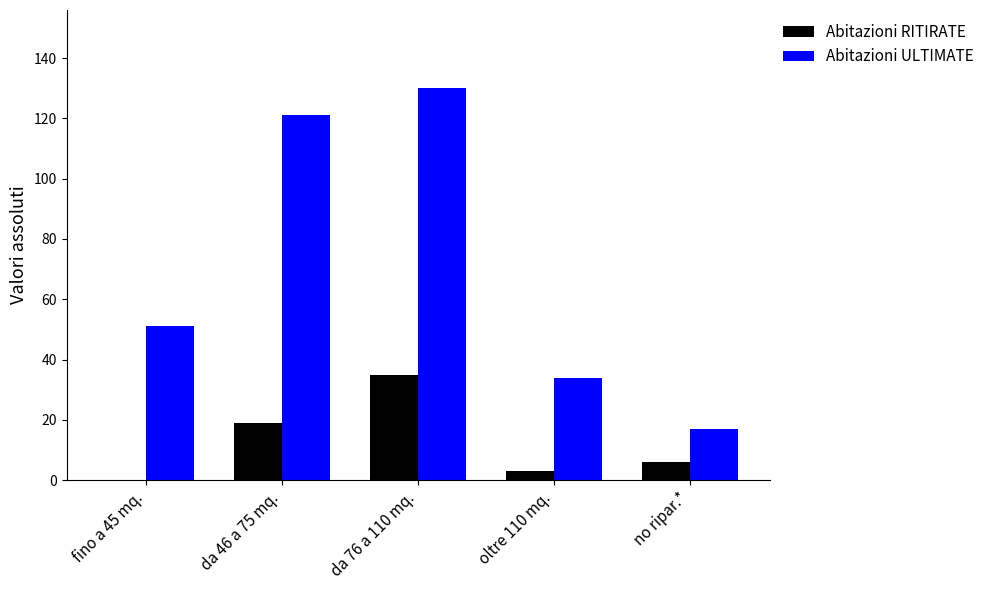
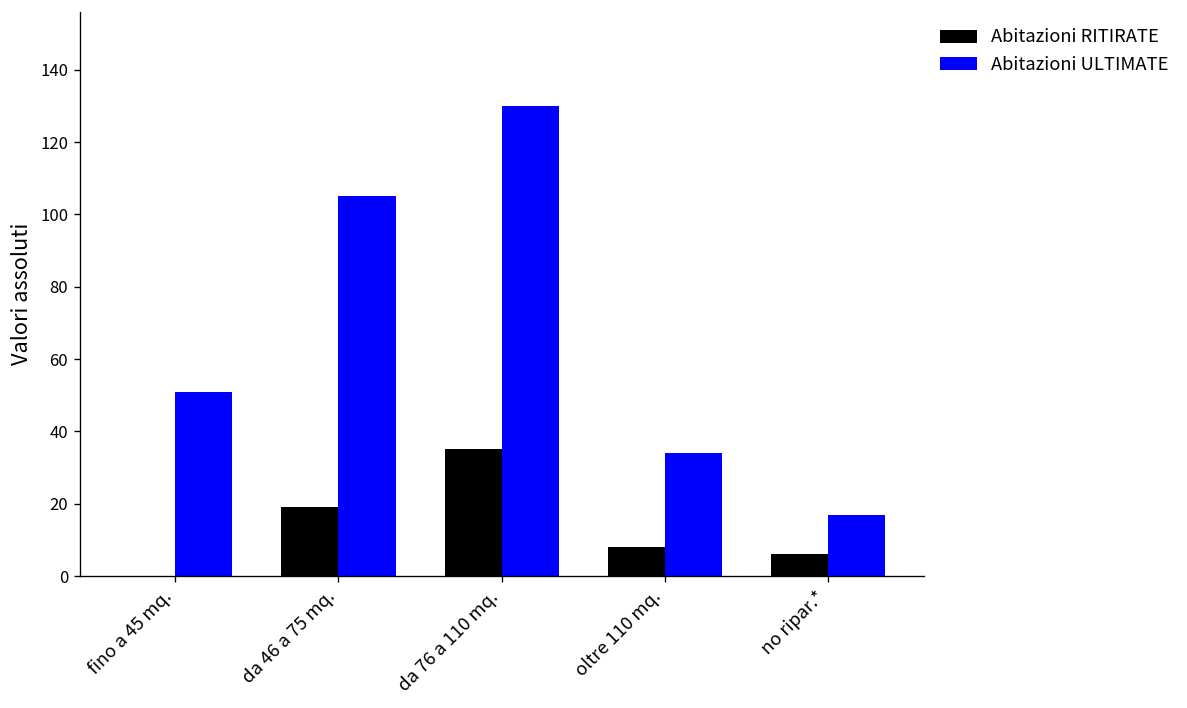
Abitazioni ULTIMATE, da 46 a 75 mq.: 121 -> 105
Abitazioni RITIRATE, oltre 110 mq.: 3 -> 8
